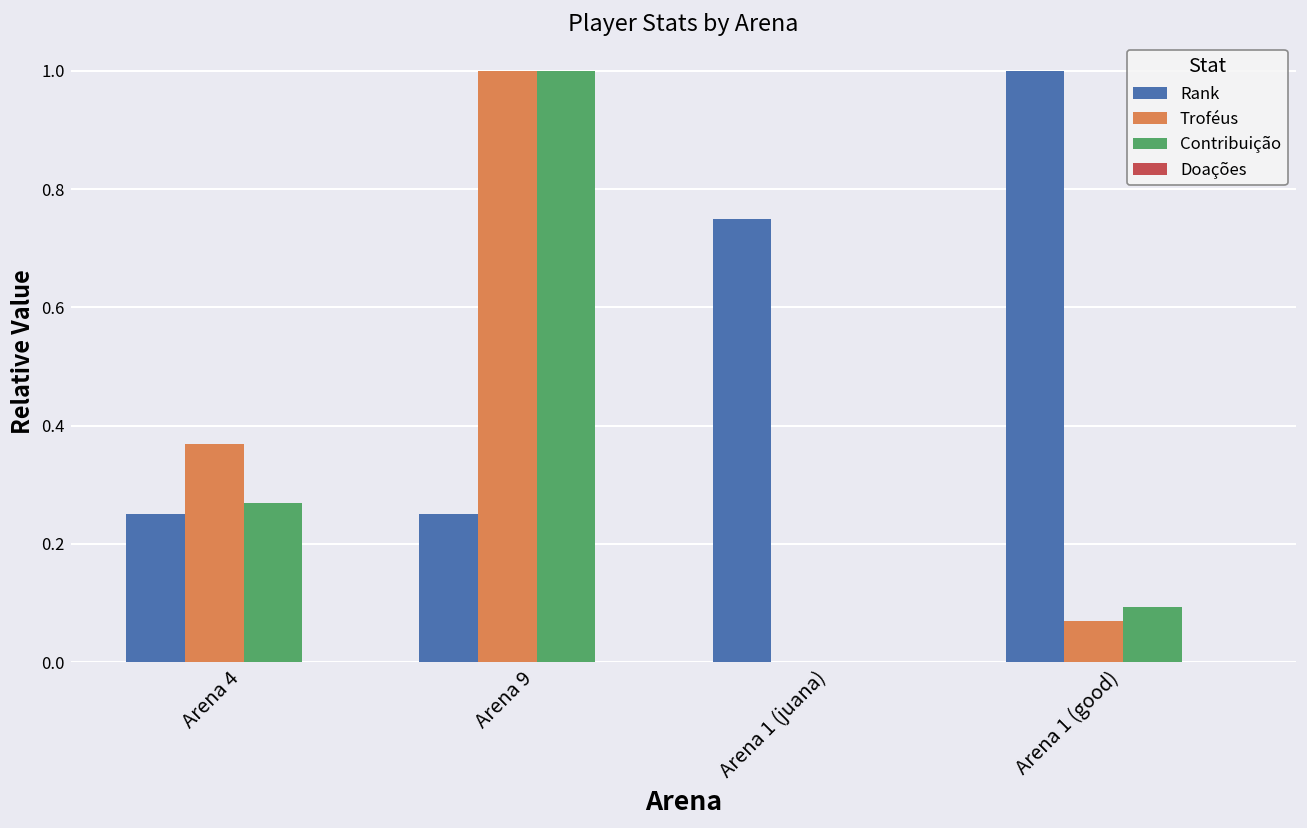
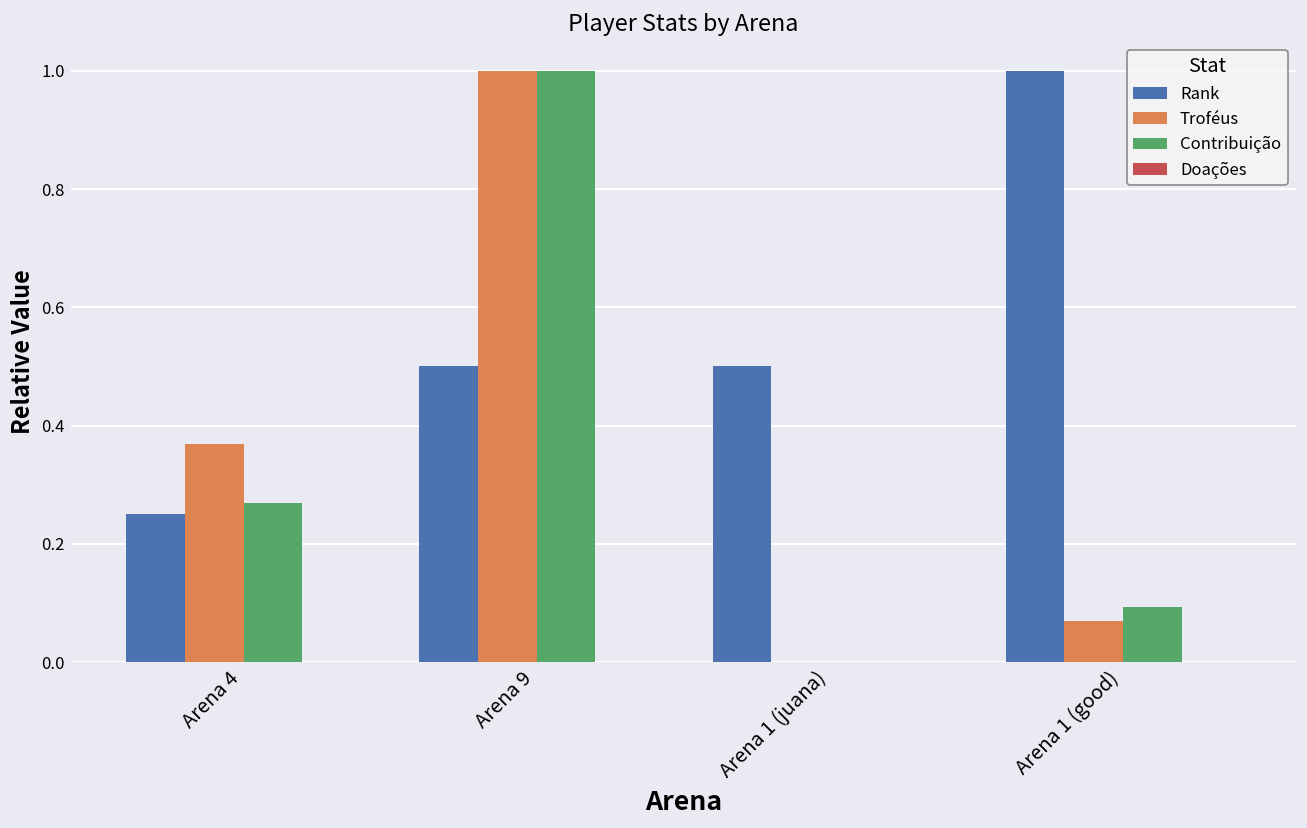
Rank, Arena 9: 0.25 -> 0.50
Rank, Arena 1 (juana): 0.75 -> 0.50
